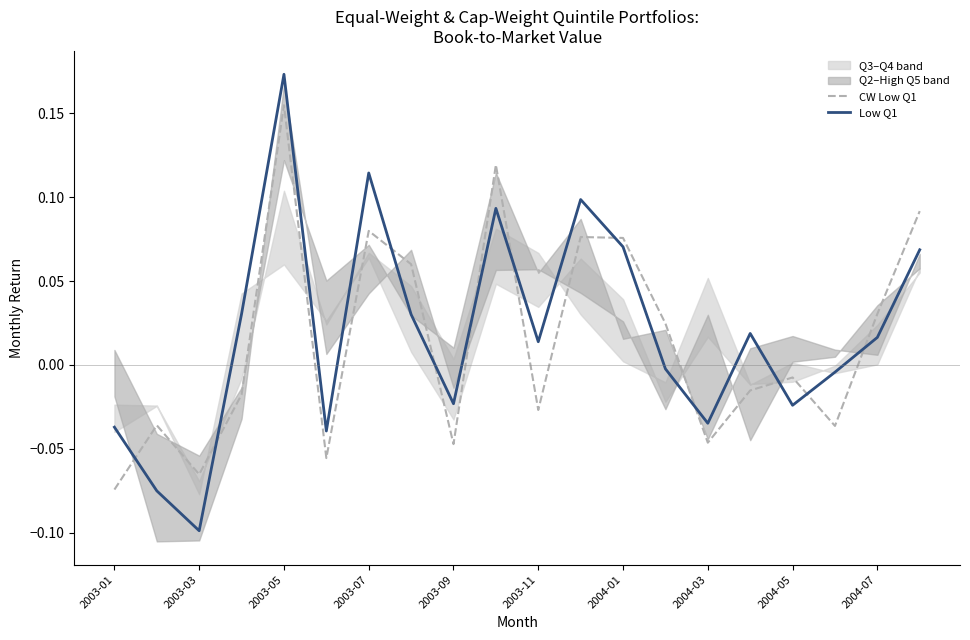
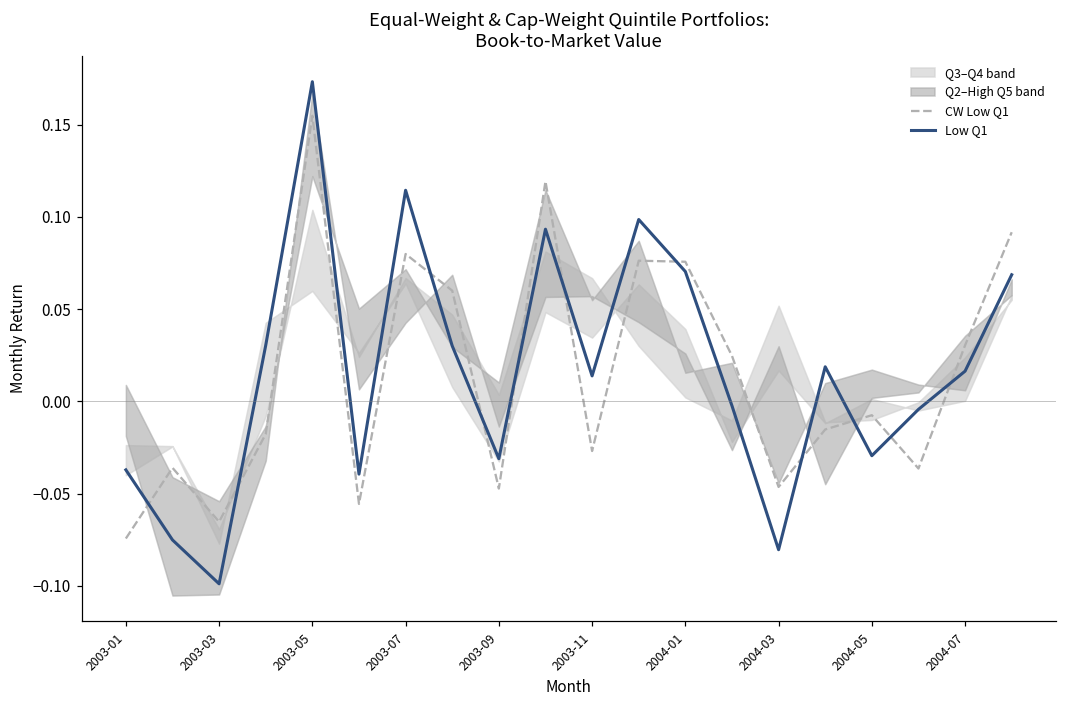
Low Q1, 2003-09: -0.023 -> -0.031
Low Q1, 2004-03: -0.035 -> -0.080
Low Q1, 2004-05: -0.024 -> -0.029
